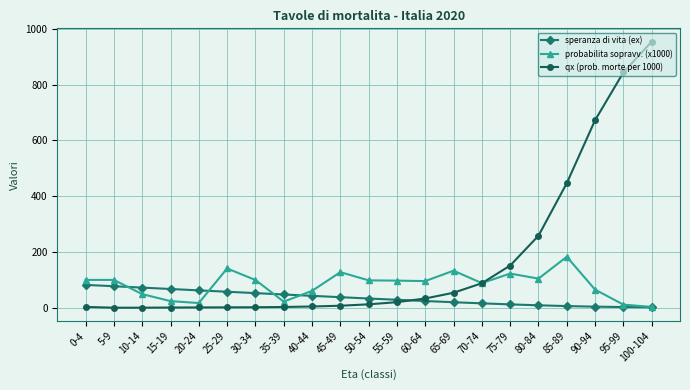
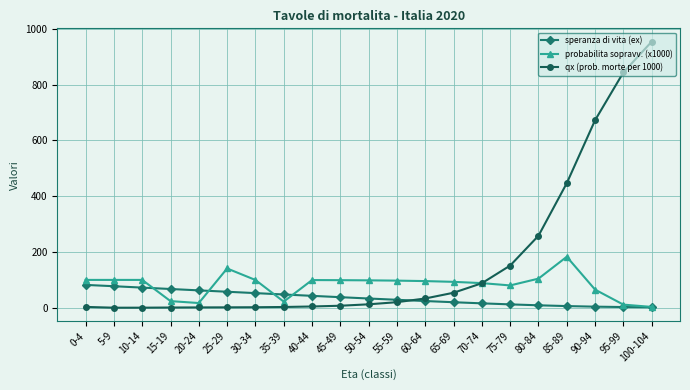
probabilita sopravv. (x1000), 10-14: 50 -> 100
probabilita sopravv. (x1000), 40-44: 60 -> 100
probabilita sopravv. (x1000), 45-49: 130 -> 100
probabilita sopravv. (x1000), 65-69: 130 -> 90
probabilita sopravv. (x1000), 75-79: 120 -> 80
